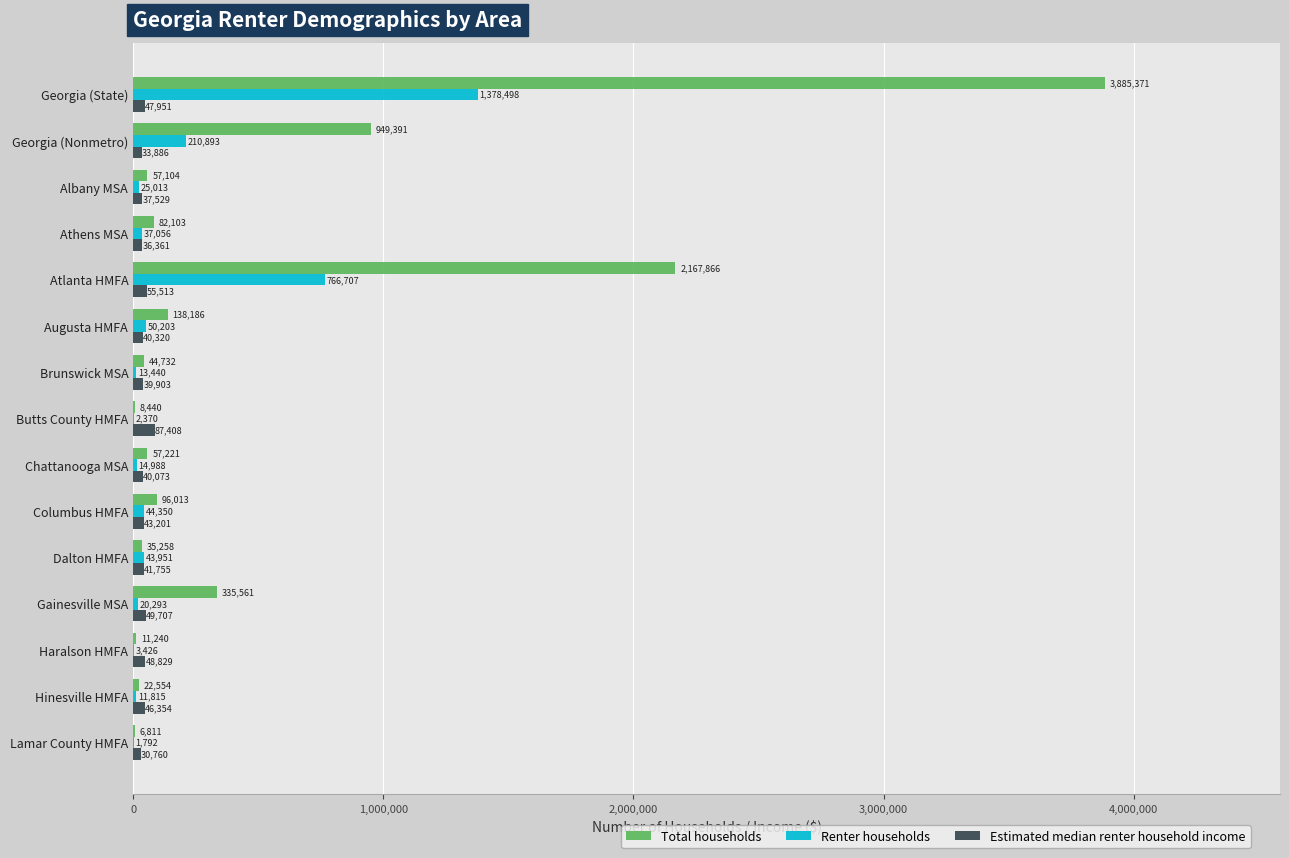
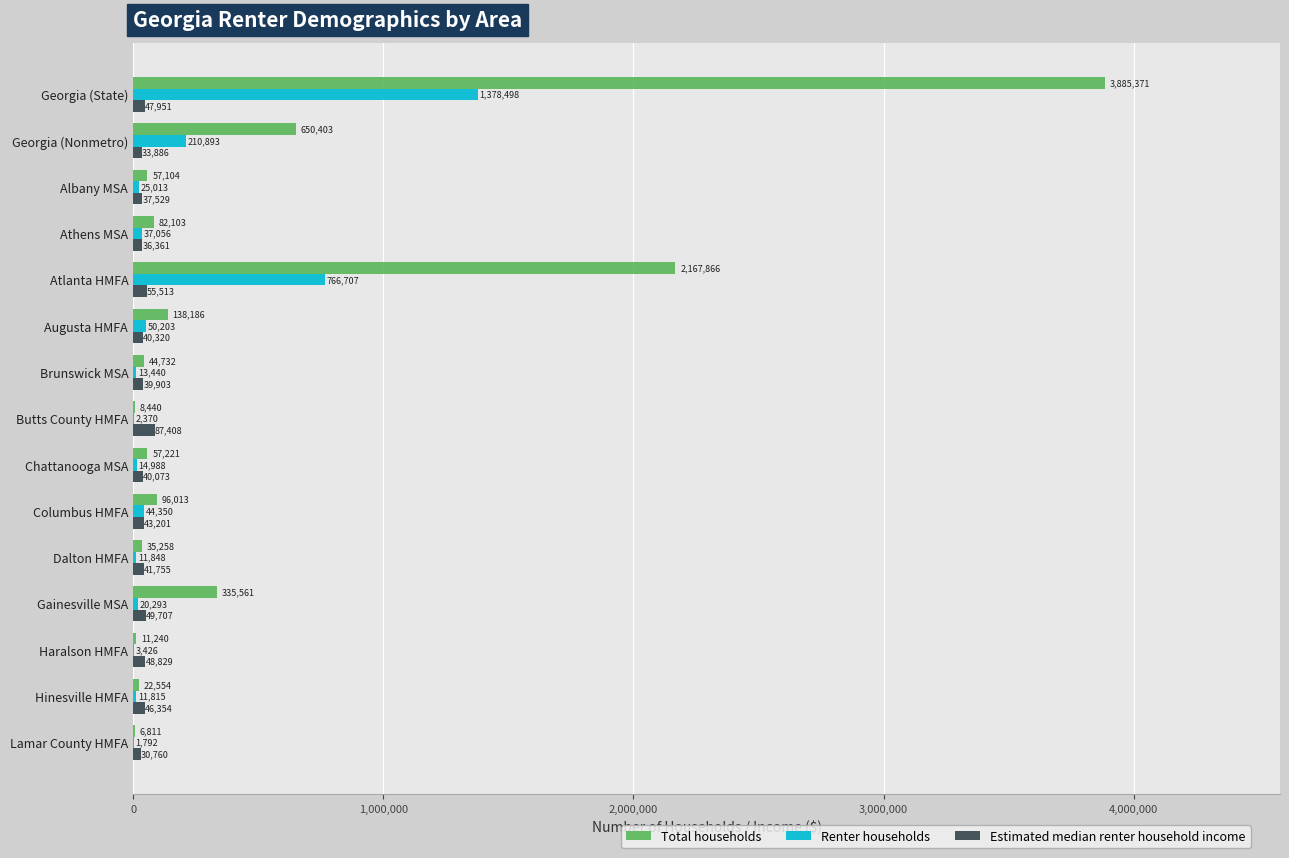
Total households, Georgia (Nonmetro): 949,391 -> 650,403
Renter households, Dalton HMFA: 43,951 -> 11,848
